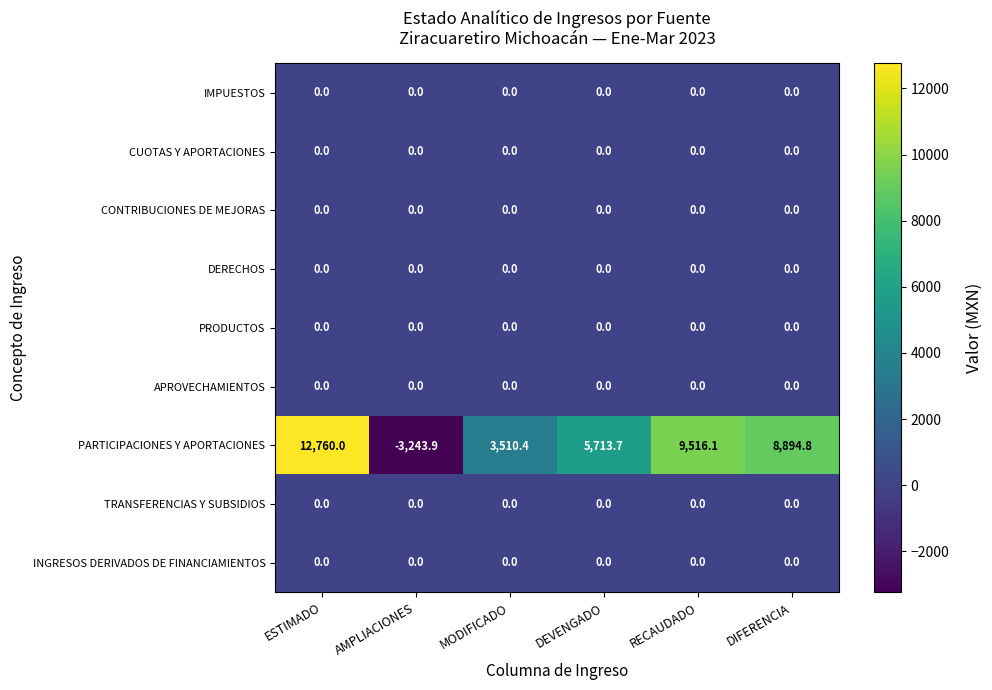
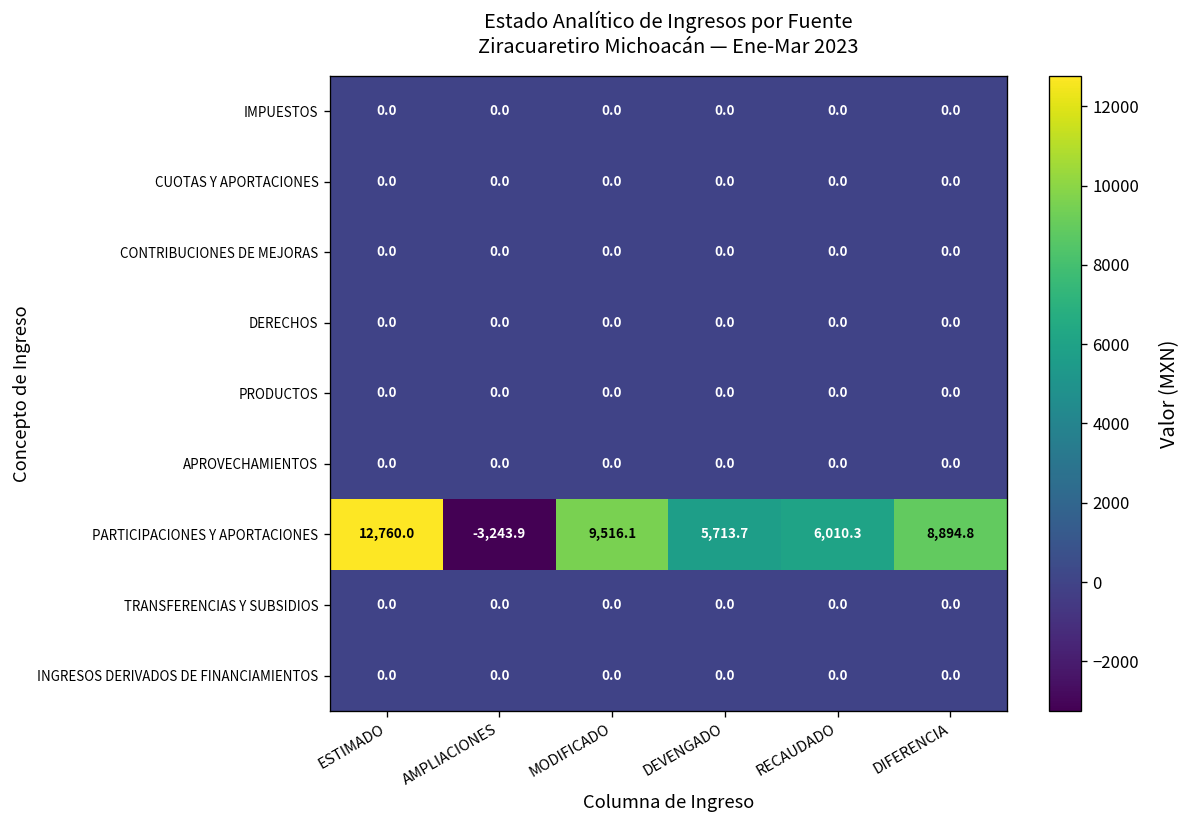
PARTICIPACIONES Y APORTACIONES, MODIFICADO: 3,510.4 -> 9,516.1
PARTICIPACIONES Y APORTACIONES, RECAUDADO: 9,516.1 -> 6,010.3
